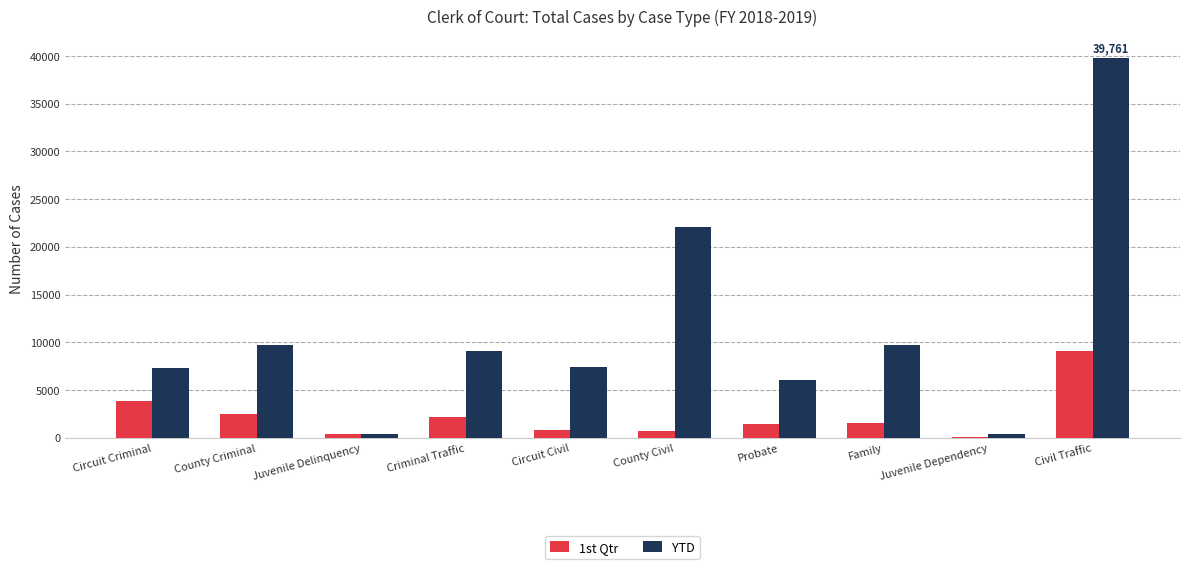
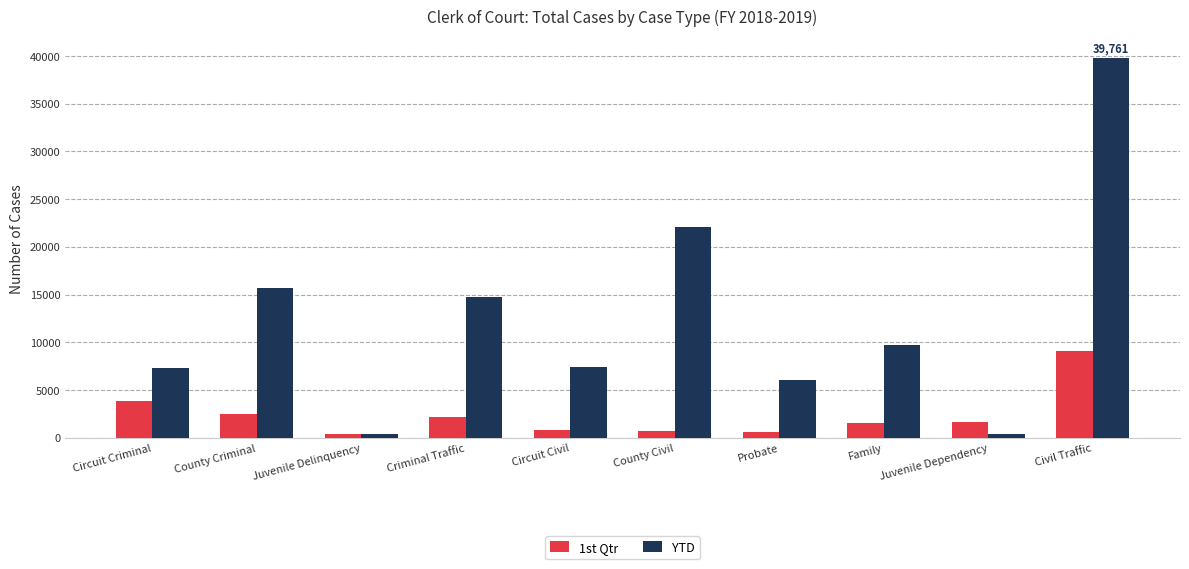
YTD, County Criminal: 10000 -> 16000
YTD, Criminal Traffic: 9000 -> 15000
1st Qtr, Probate: 1500 -> 600
1st Qtr, Juvenile Dependency: 0 -> 2000
